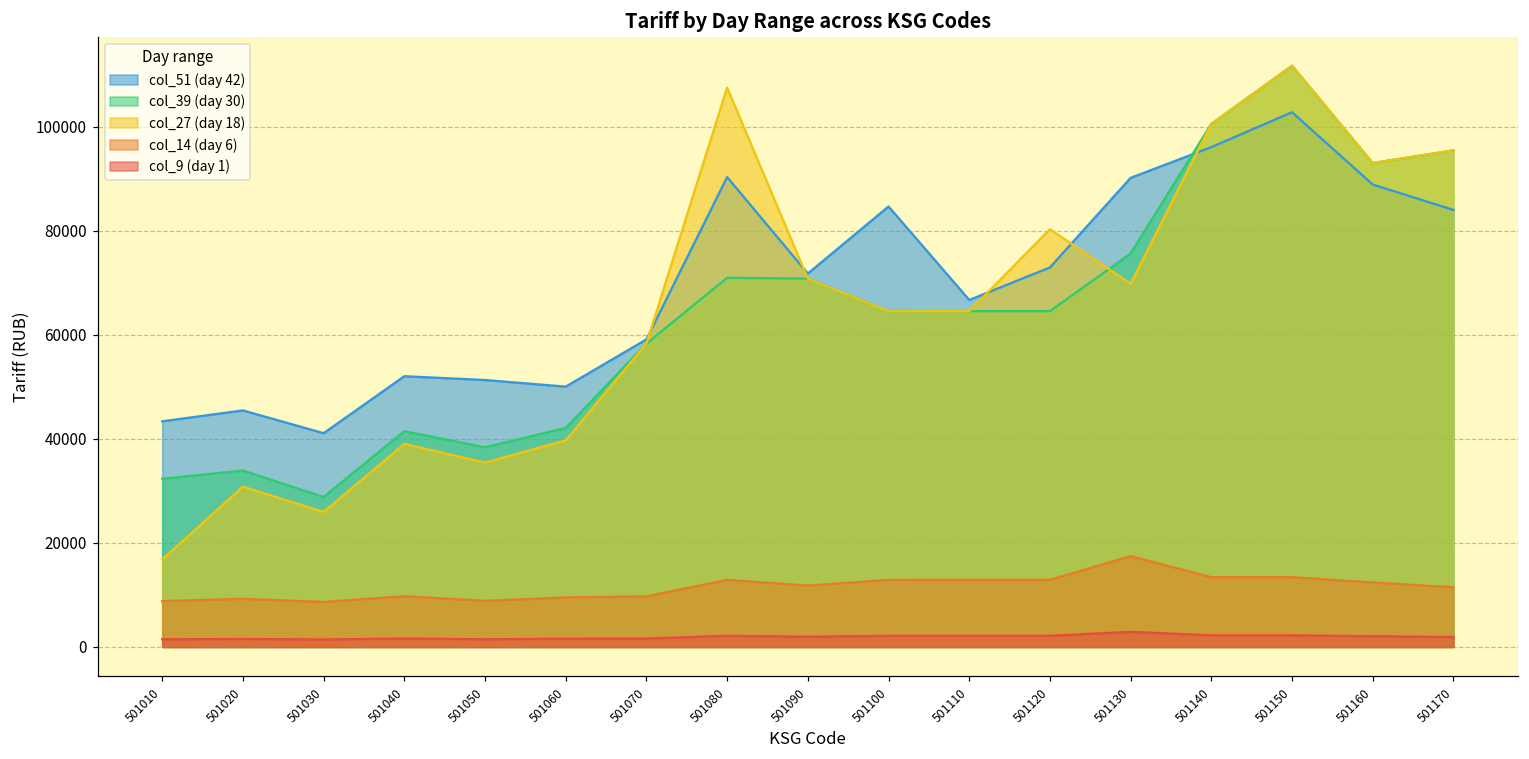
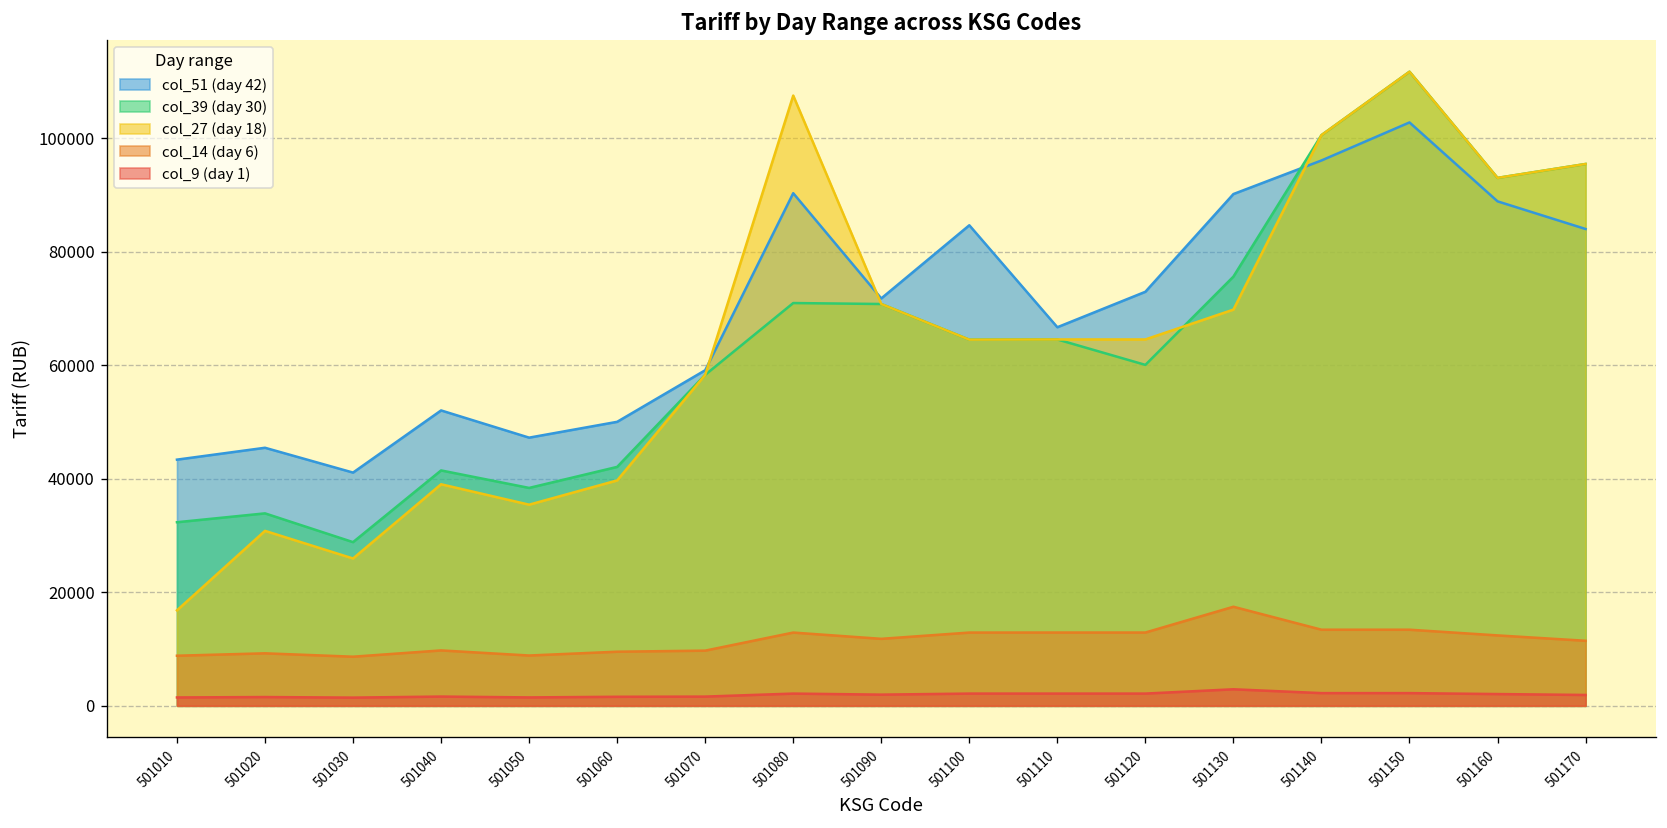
col_51 (day 42), 501050: 51000 -> 47000
col_39 (day 30), 501120: 65000 -> 60000
col_27 (day 18), 501120: 80000 -> 65000
